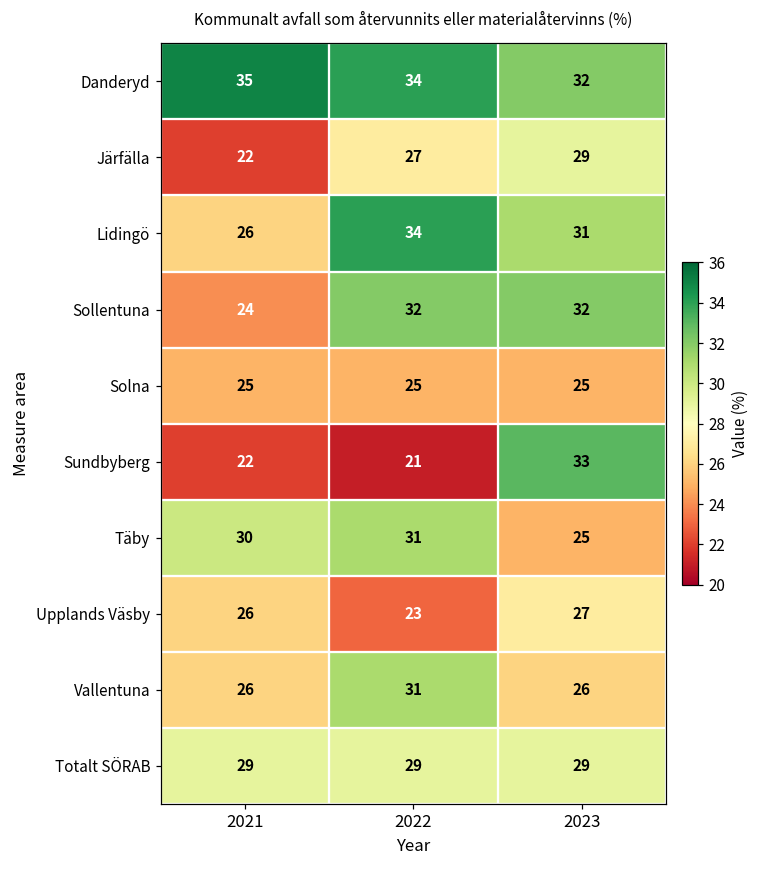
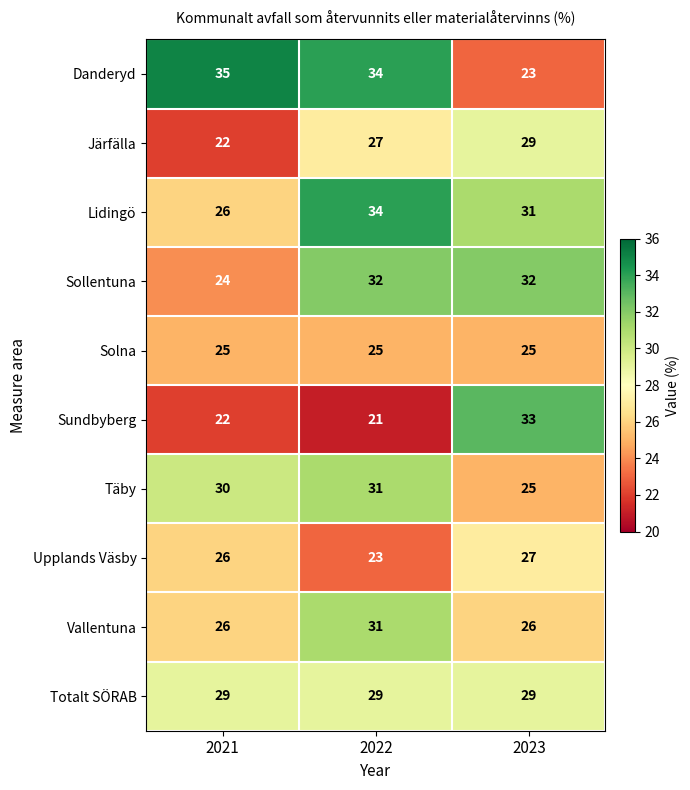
Danderyd, 2023: 32 -> 23
